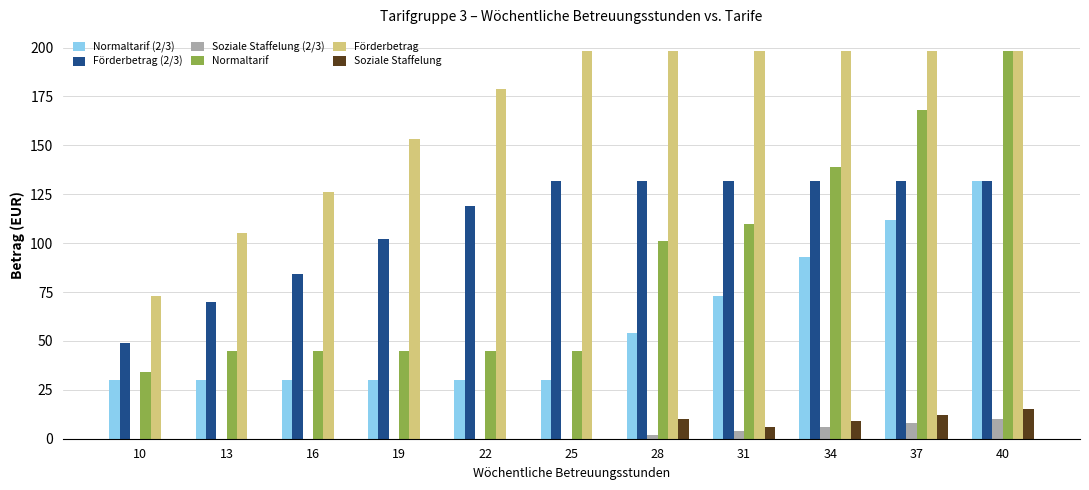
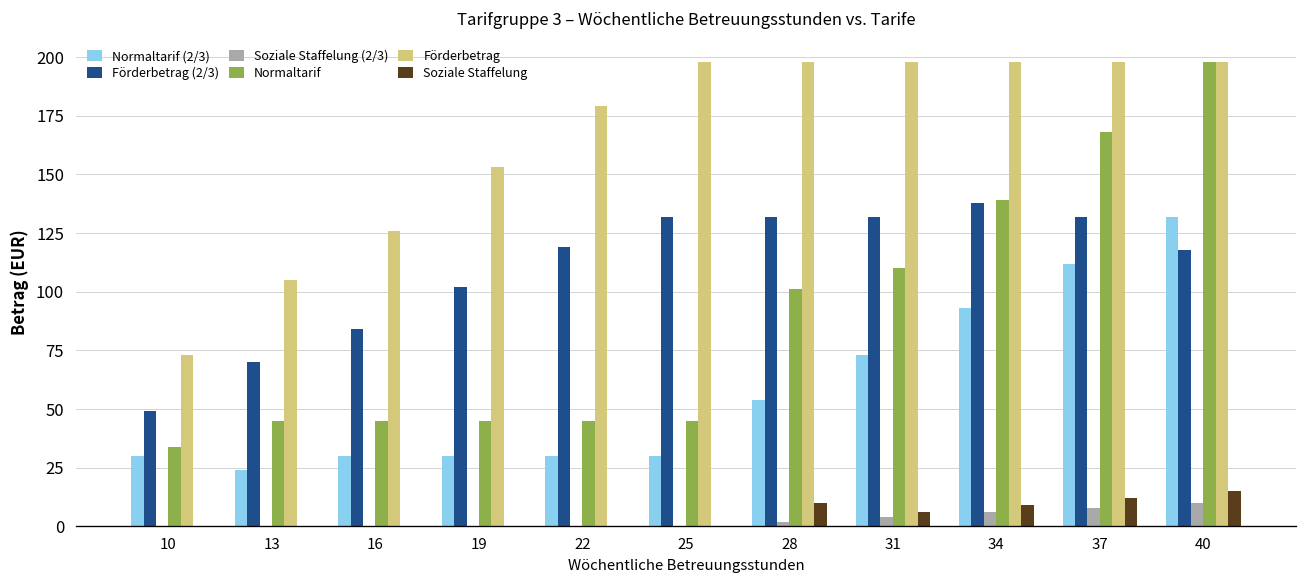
Normaltarif (2/3), 13: 30 -> 24
Förderbetrag (2/3), 34: 132 -> 138
Förderbetrag (2/3), 40: 132 -> 118
